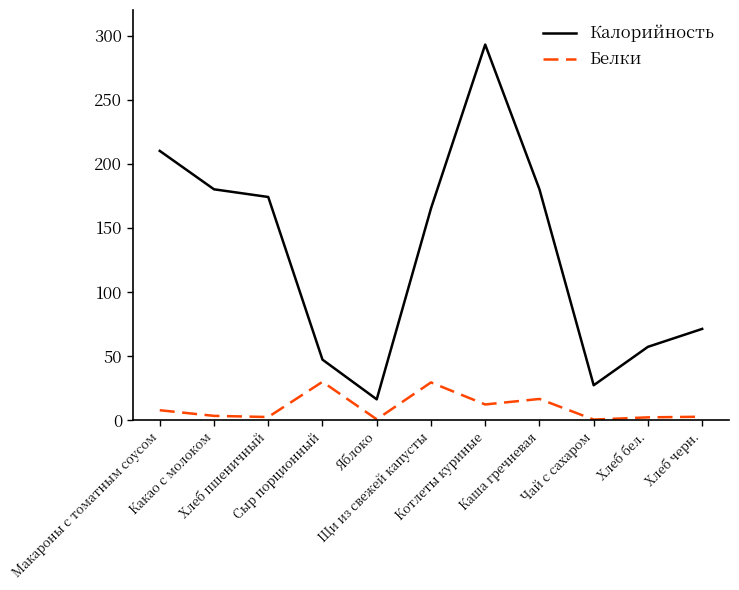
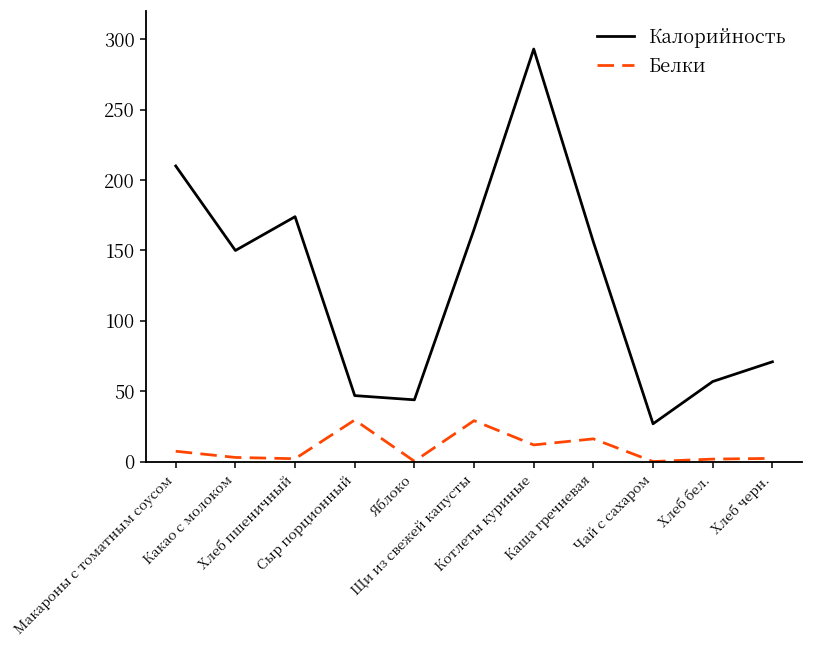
Калорийность, Какао с молоком: 180 -> 150
Калорийность, Яблоко: 16 -> 44
Калорийность, Каша гречневая: 180 -> 156
